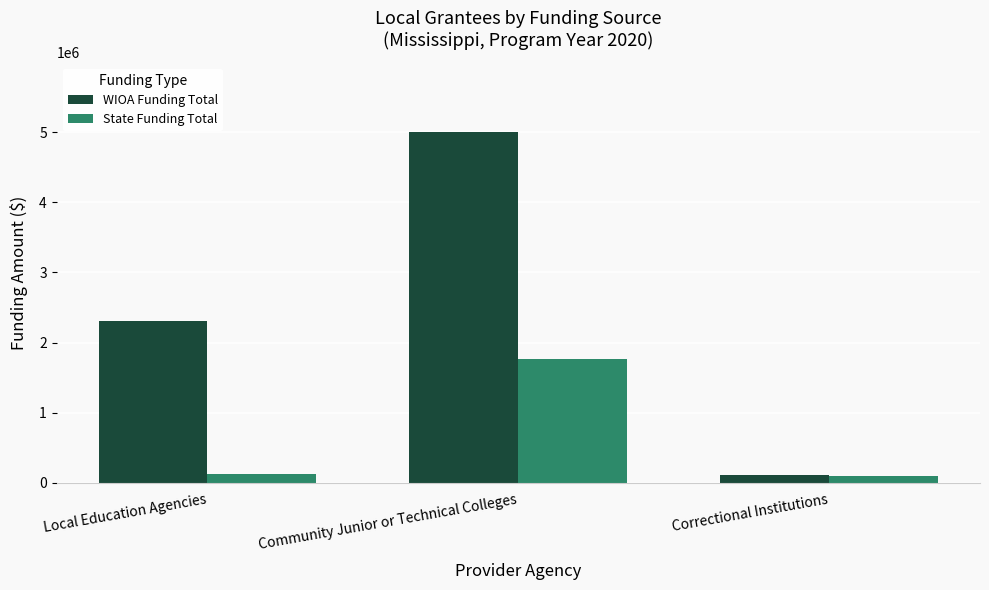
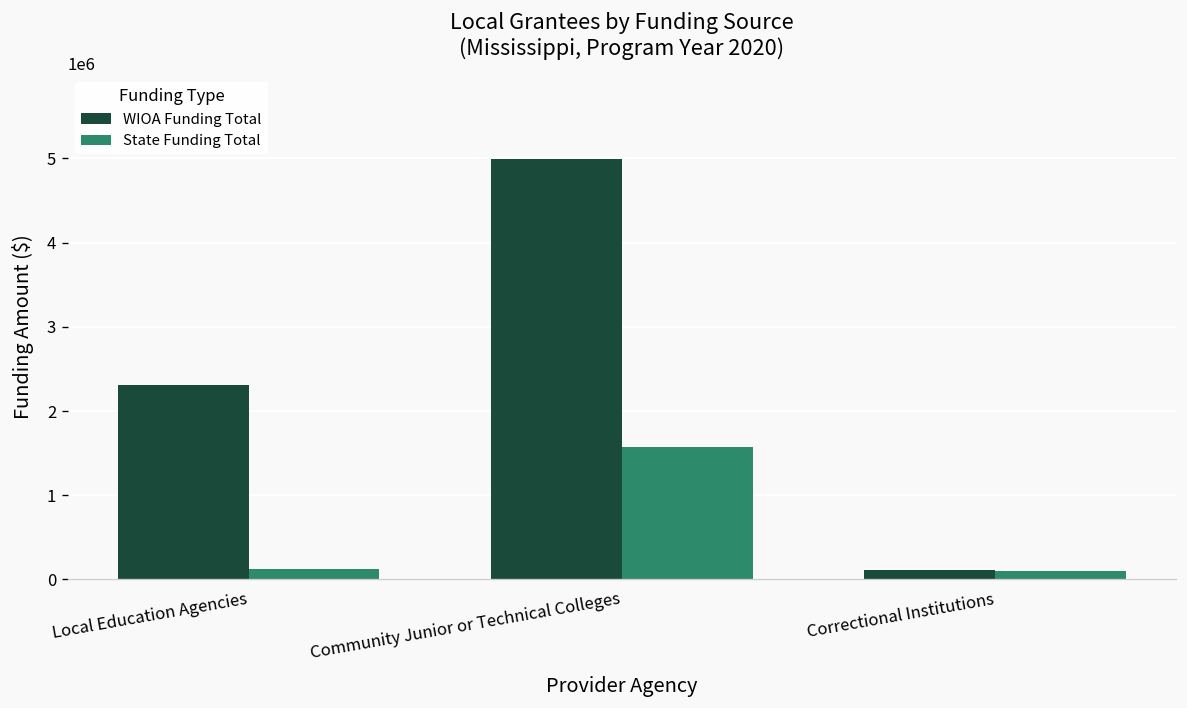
State Funding Total, Community Junior or Technical Colleges: 1800000 -> 1600000
